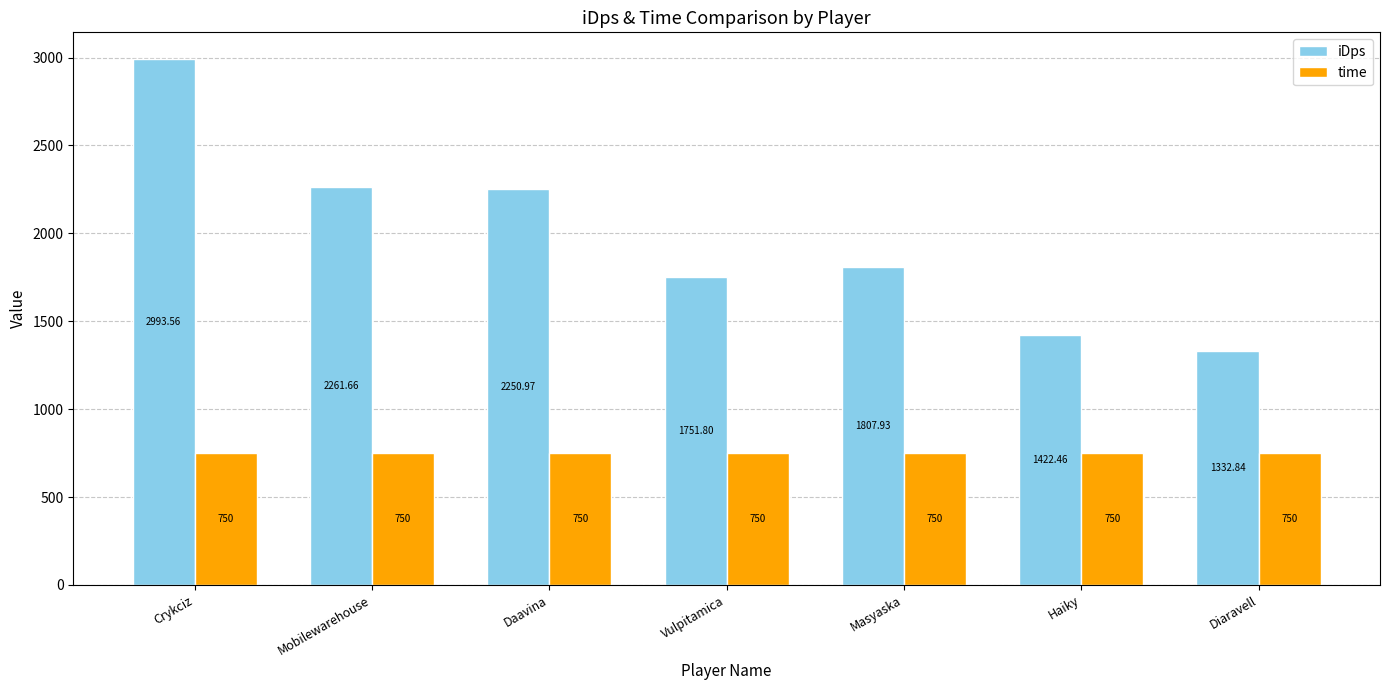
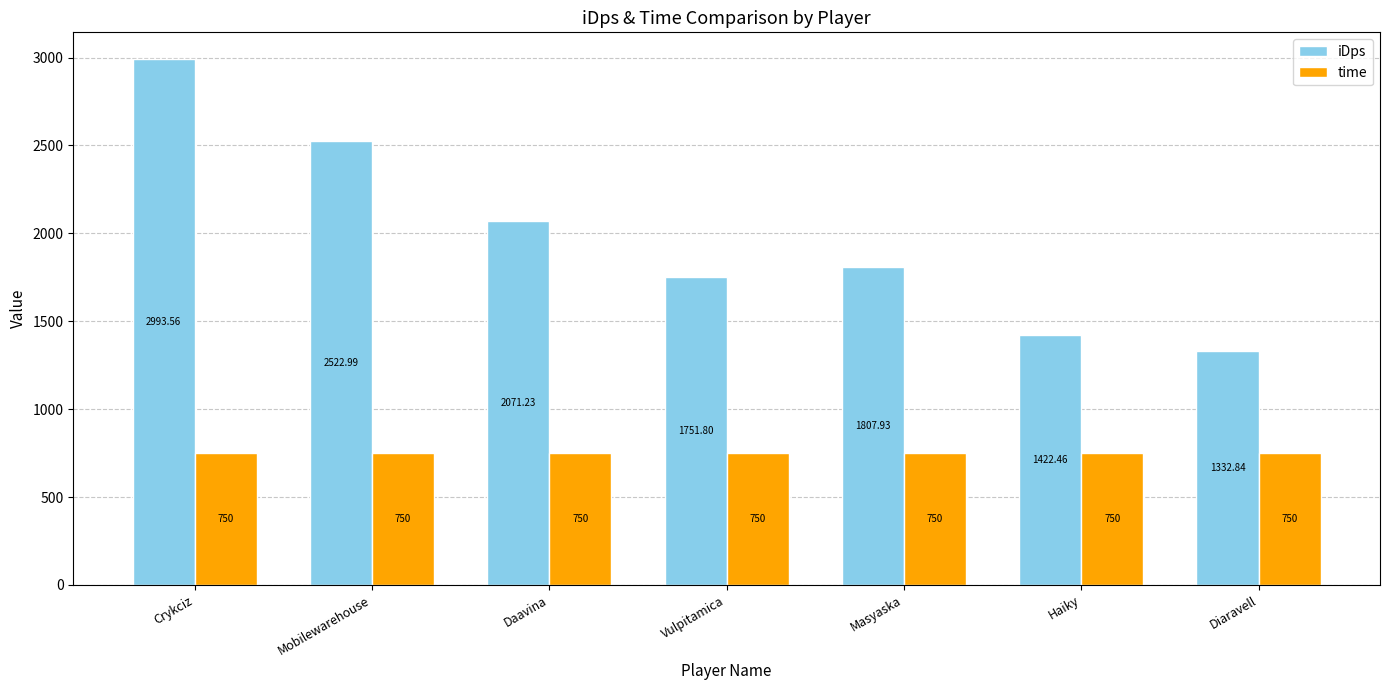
iDps, Mobilewarehouse: 2261.66 -> 2522.99
iDps, Daavina: 2250.97 -> 2071.23
